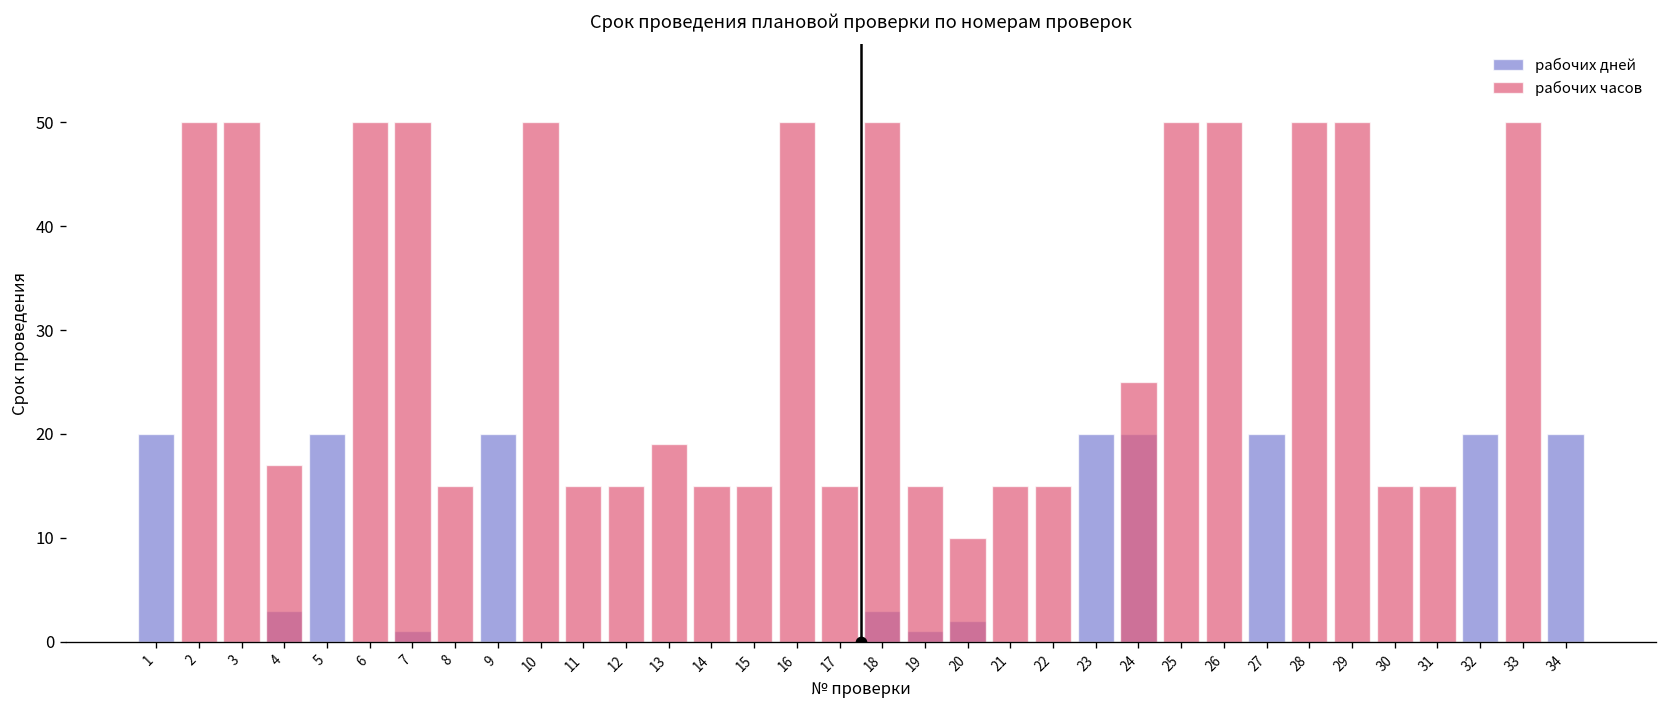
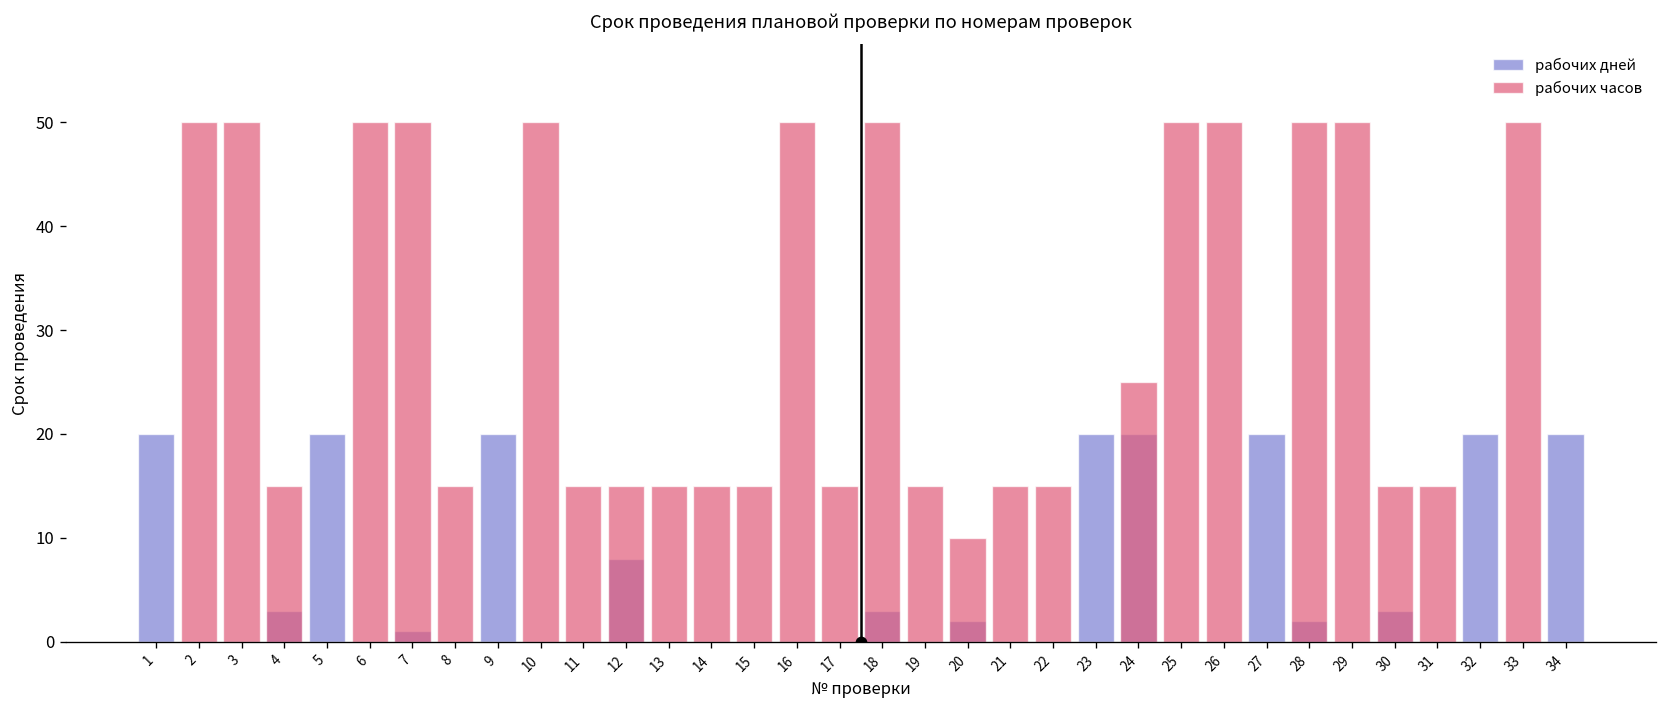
рабочих часов, 4: 17 -> 15
рабочих дней, 12: 0 -> 8
рабочих часов, 13: 19 -> 15
рабочих дней, 19: 1 -> 0
рабочих дней, 28: 0 -> 2
рабочих дней, 30: 0 -> 3
